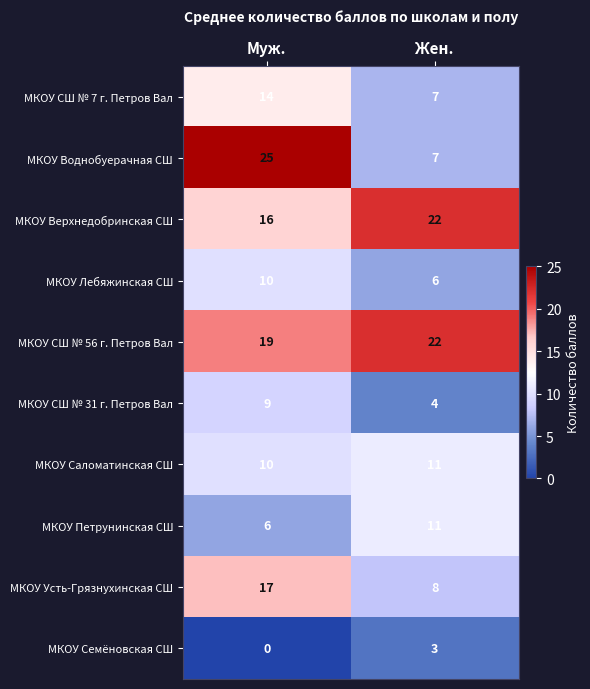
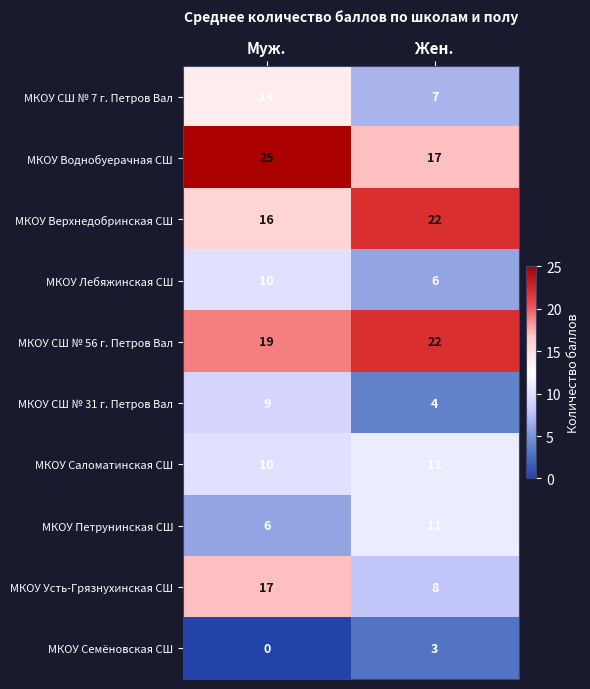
МКОУ Воднобуерачная СШ, Жен.: 7 -> 17
